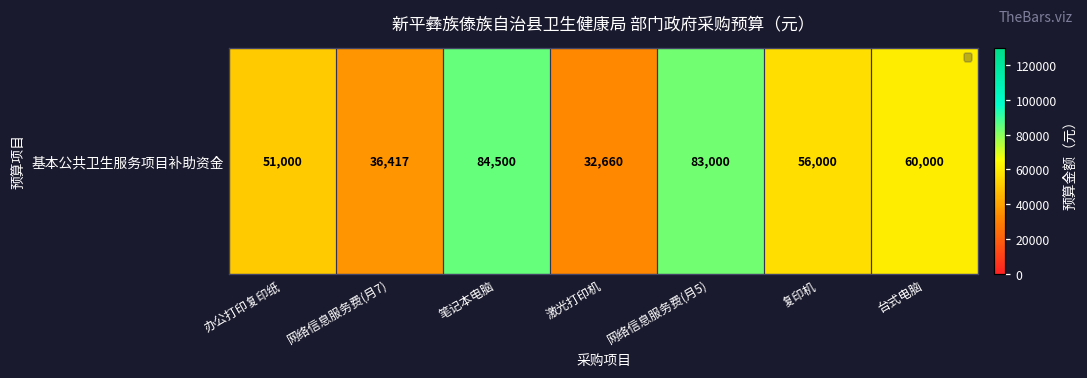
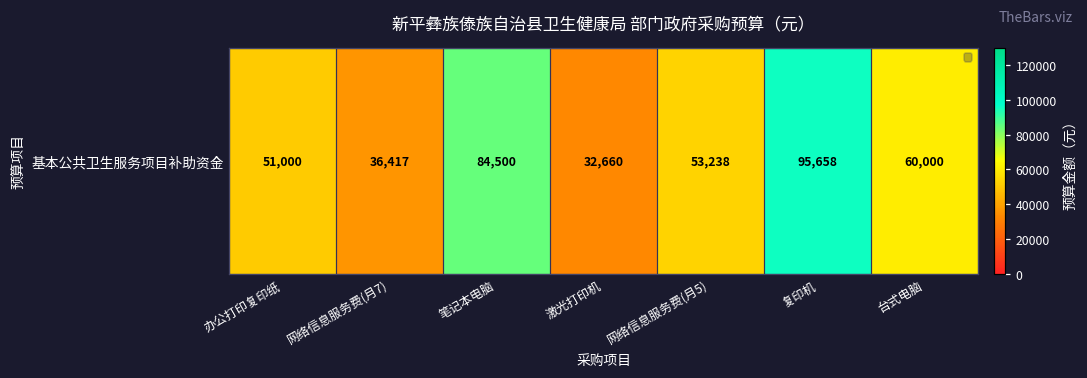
基本公共卫生服务项目补助资金, 网络信息服务费(月5): 83,000 -> 53,238
基本公共卫生服务项目补助资金, 复印机: 56,000 -> 95,658
